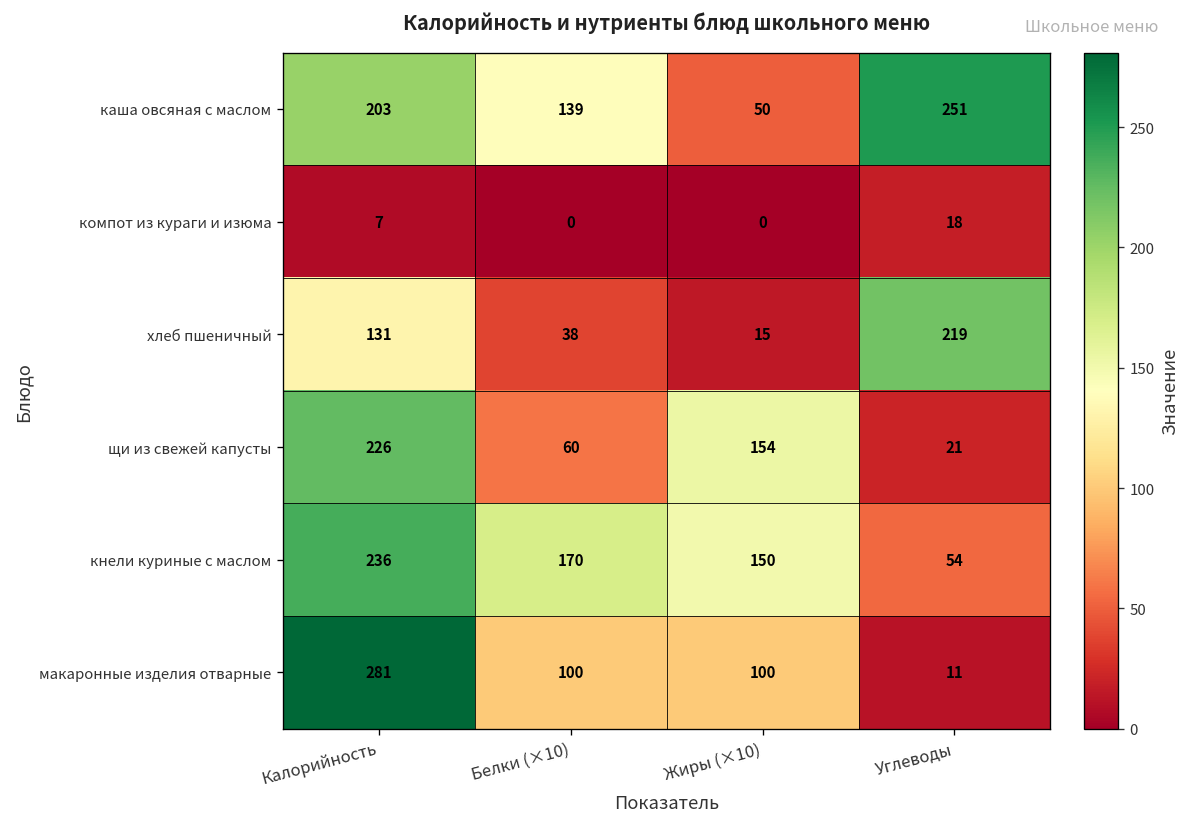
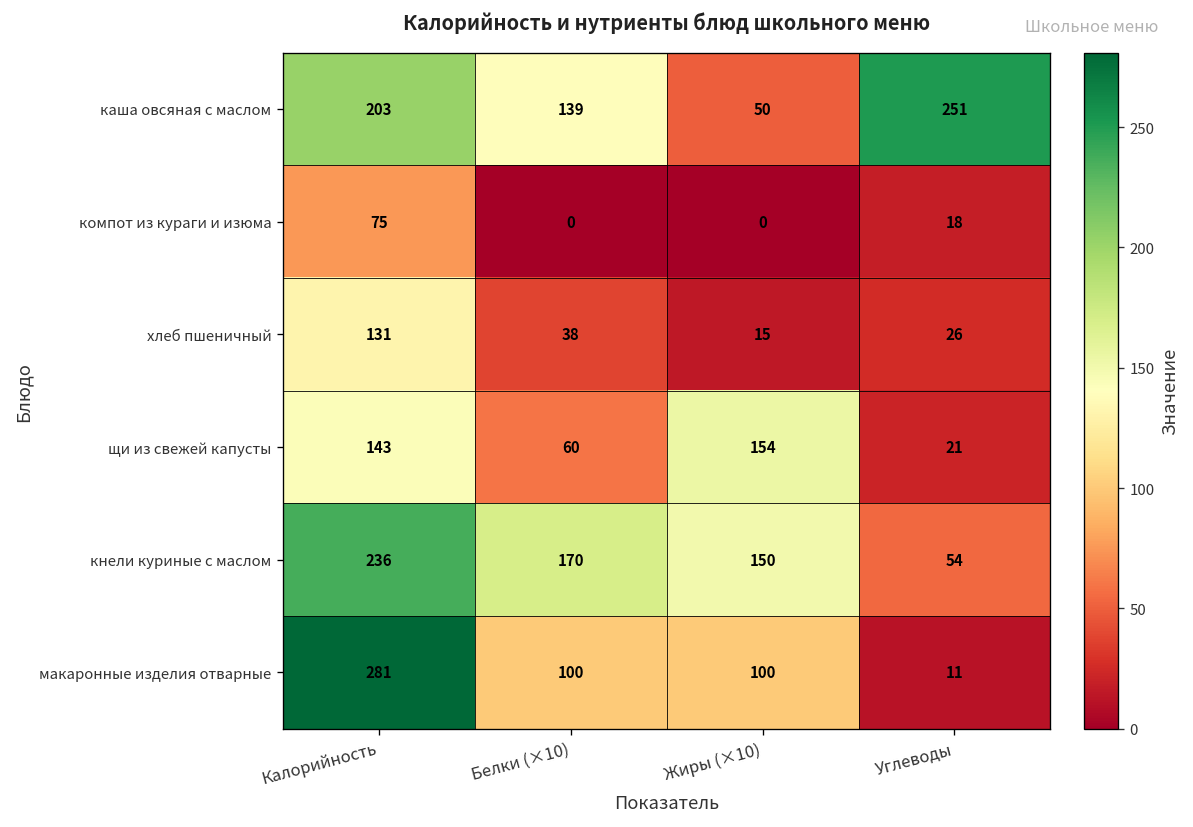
компот из кураги и изюма, Калорийность: 7 -> 75
хлеб пшеничный, Углеводы: 219 -> 26
щи из свежей капусты, Калорийность: 226 -> 143
